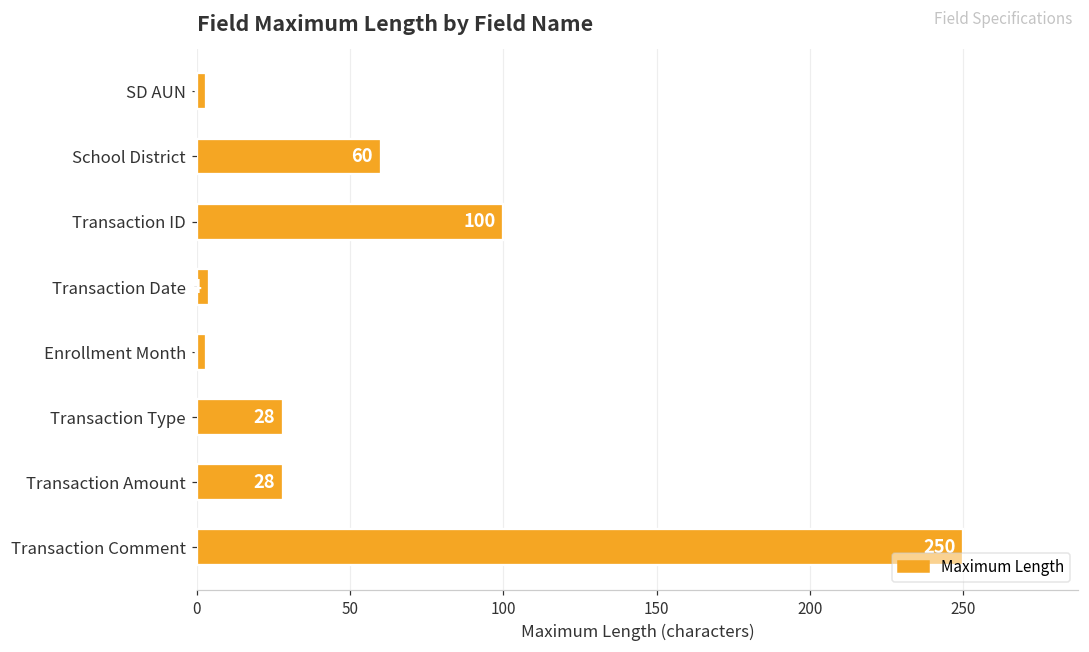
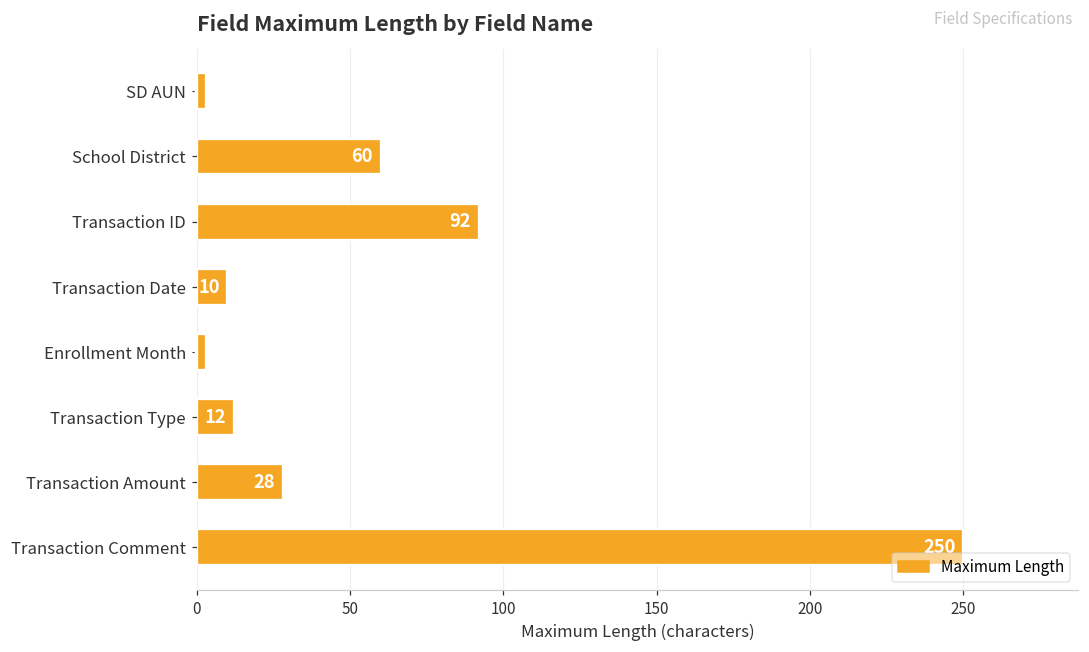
Transaction ID: 100 -> 92
Transaction Date: 4 -> 10
Transaction Type: 28 -> 12
